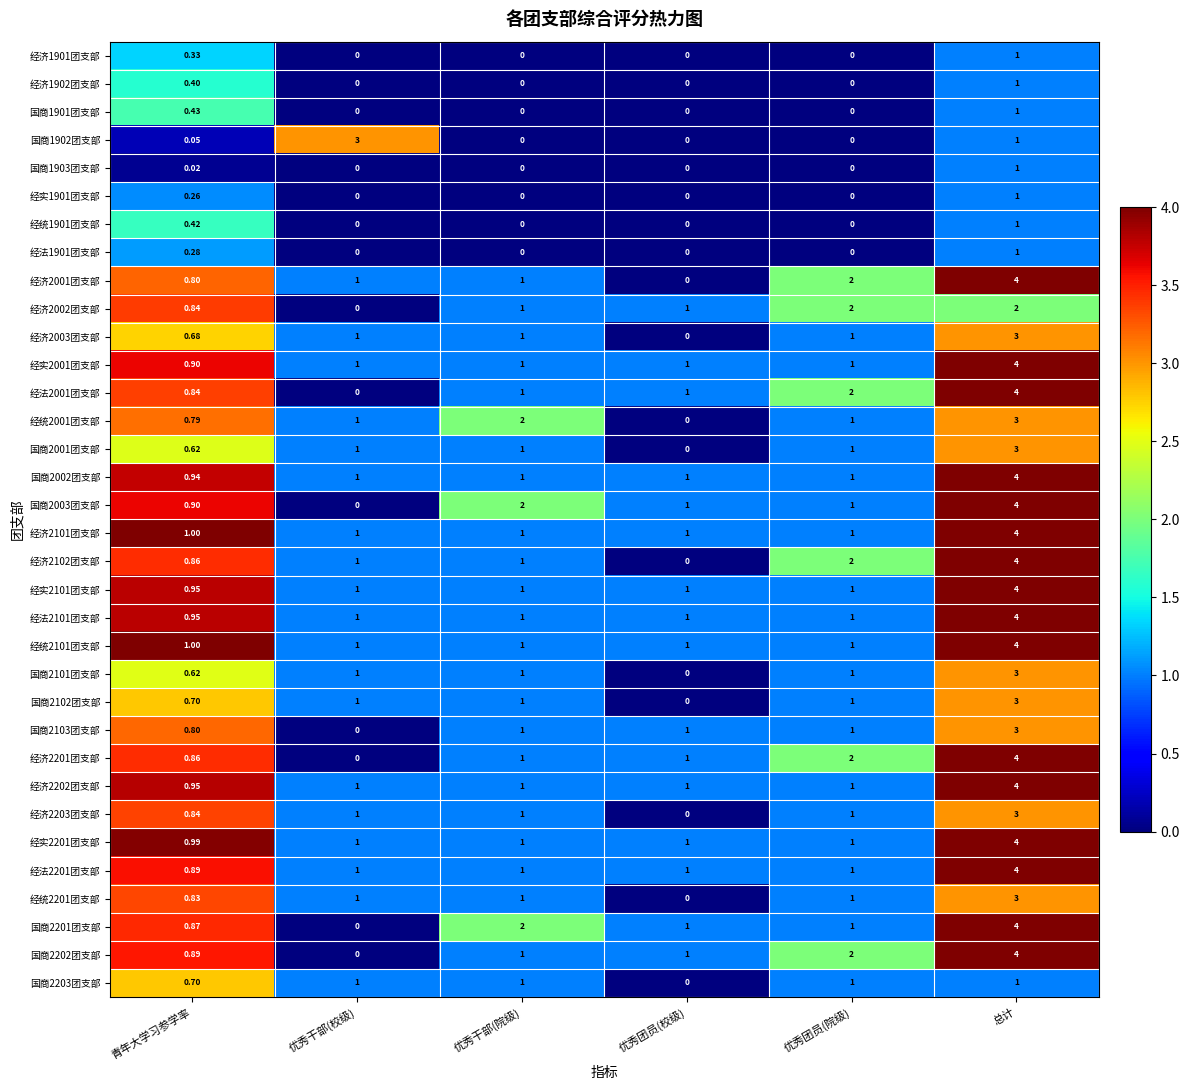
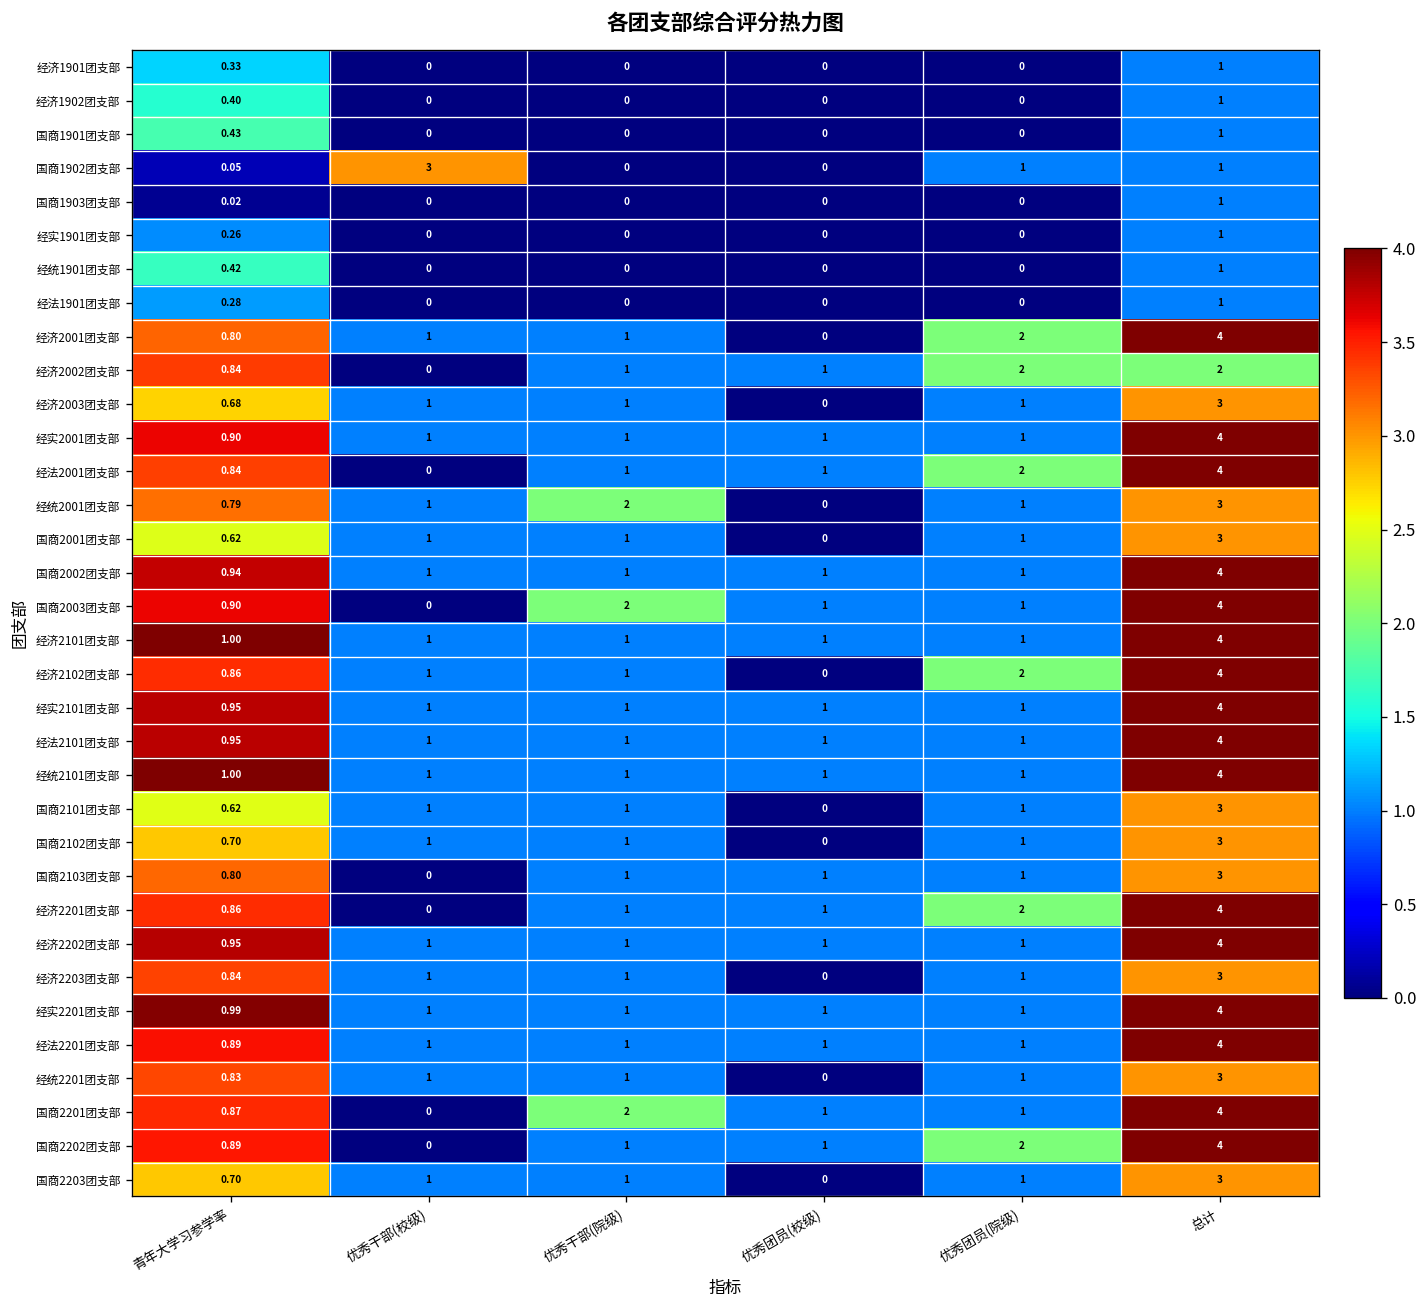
国商1902团支部, 优秀团员(院级): 0 -> 1
国商2203团支部, 总计: 1 -> 3
